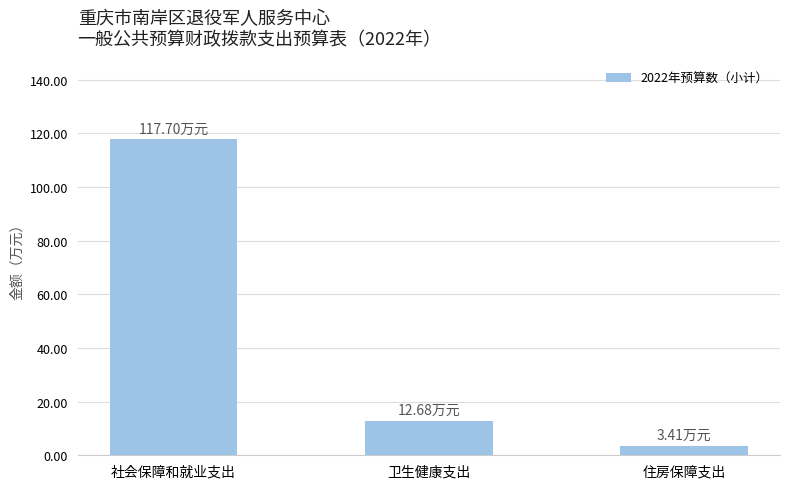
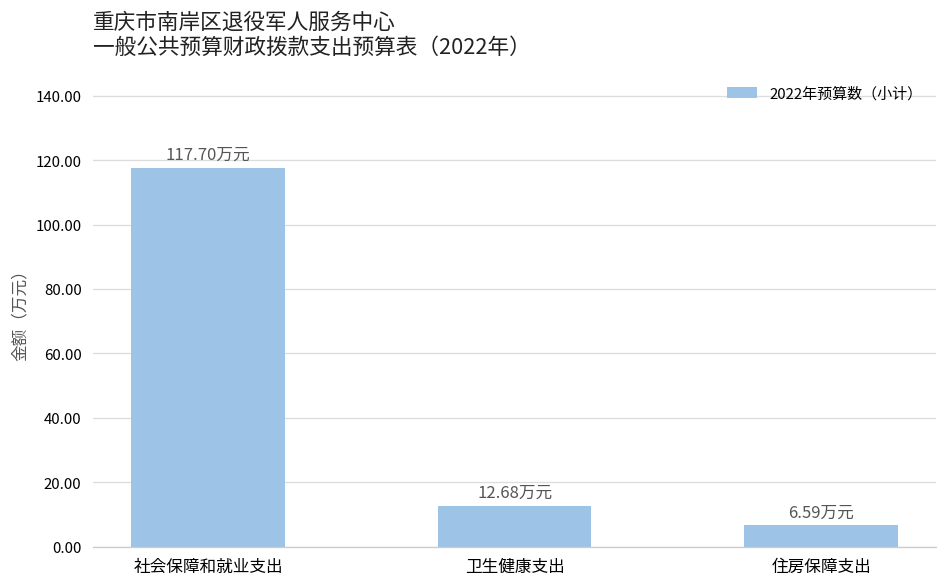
住房保障支出: 3.41 -> 6.59
